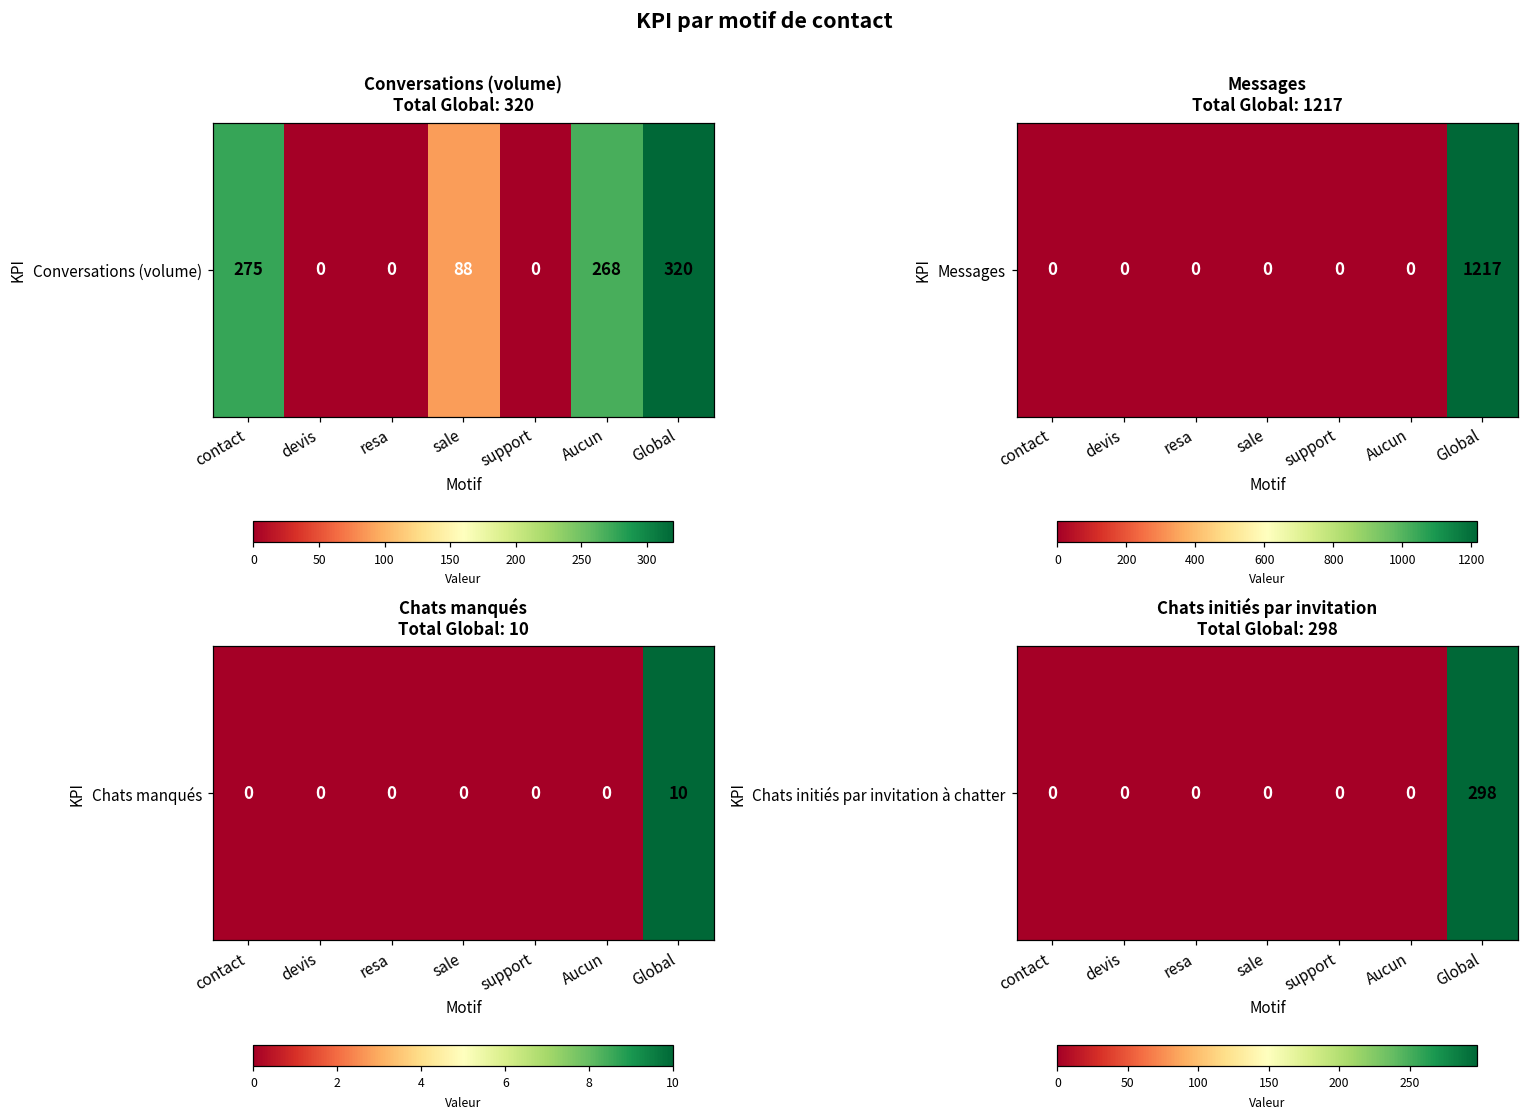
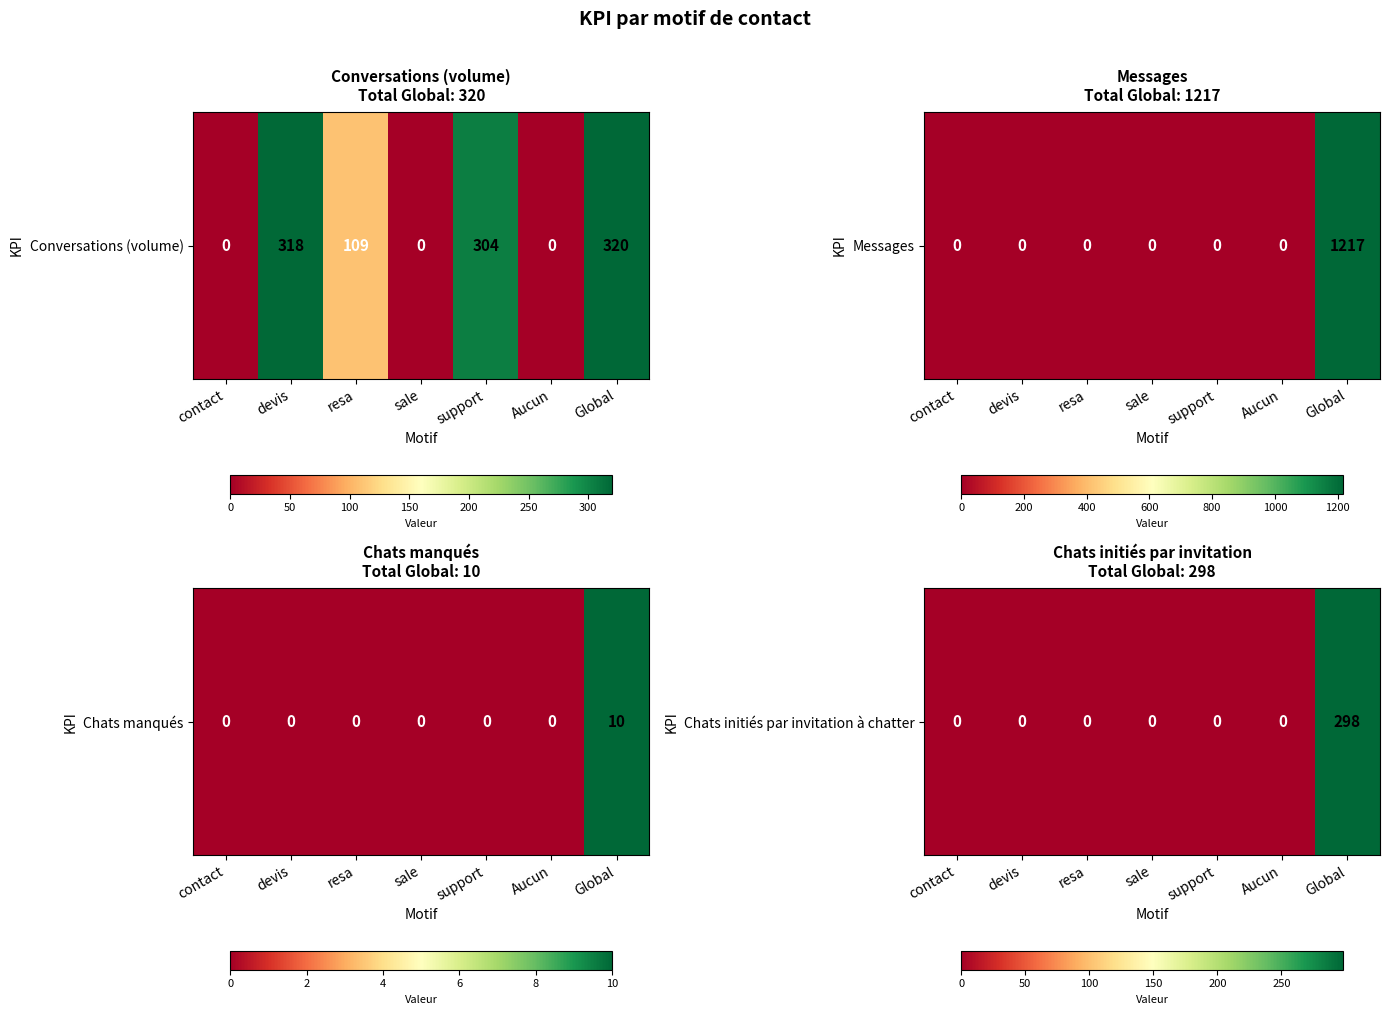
Conversations (volume) Total Global: 320, Conversations (volume), contact: 275 -> 0
Conversations (volume) Total Global: 320, Conversations (volume), devis: 0 -> 318
Conversations (volume) Total Global: 320, Conversations (volume), resa: 0 -> 109
Conversations (volume) Total Global: 320, Conversations (volume), sale: 88 -> 0
Conversations (volume) Total Global: 320, Conversations (volume), support: 0 -> 304
Conversations (volume) Total Global: 320, Conversations (volume), Aucun: 268 -> 0
